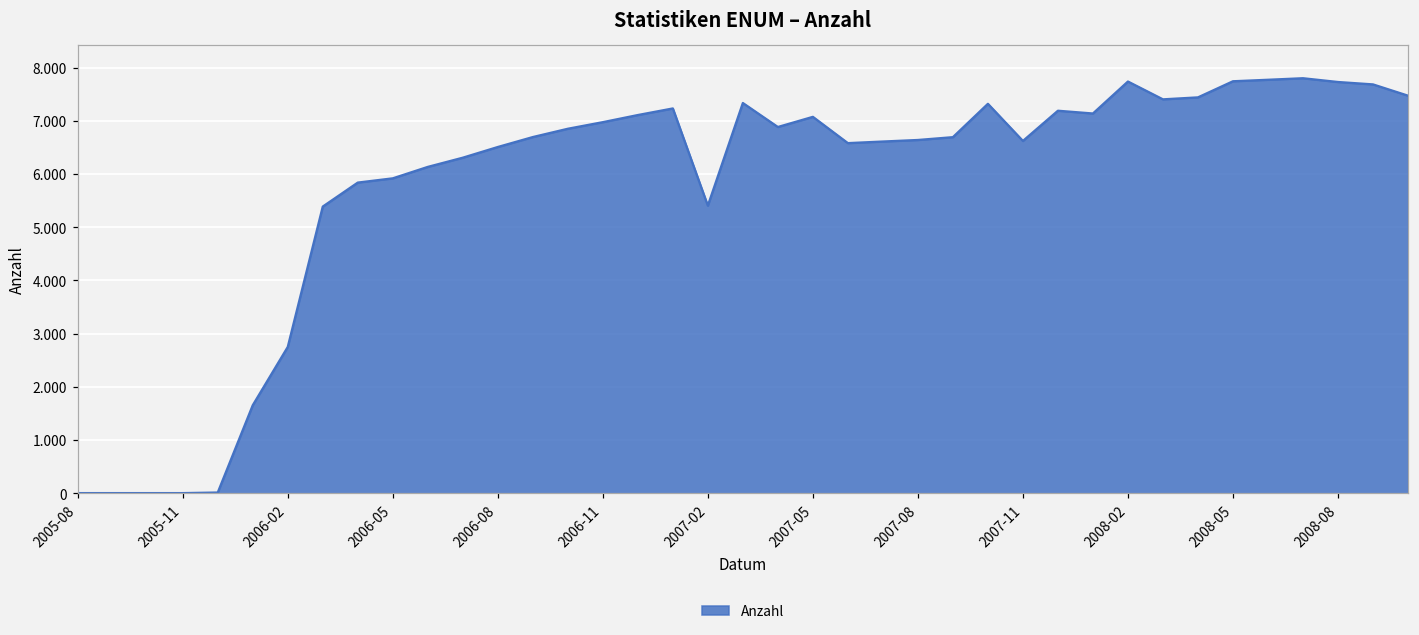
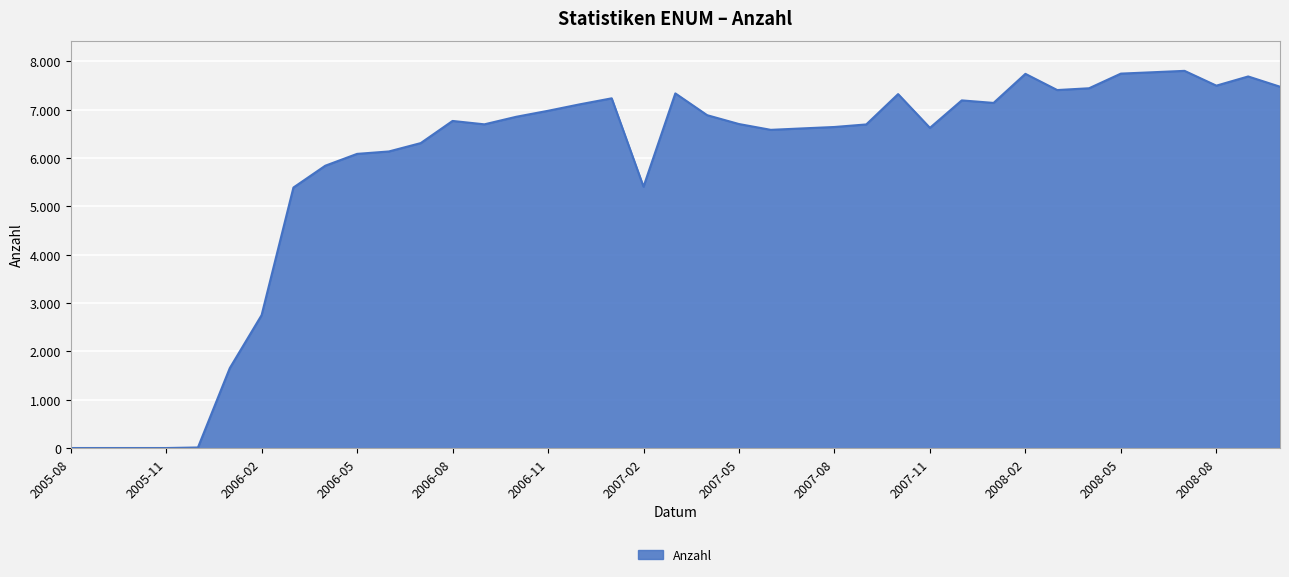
2006-05: 5.9 -> 6.1
2006-08: 6.5 -> 6.8
2007-05: 7.1 -> 6.7
2008-08: 7.7 -> 7.5
